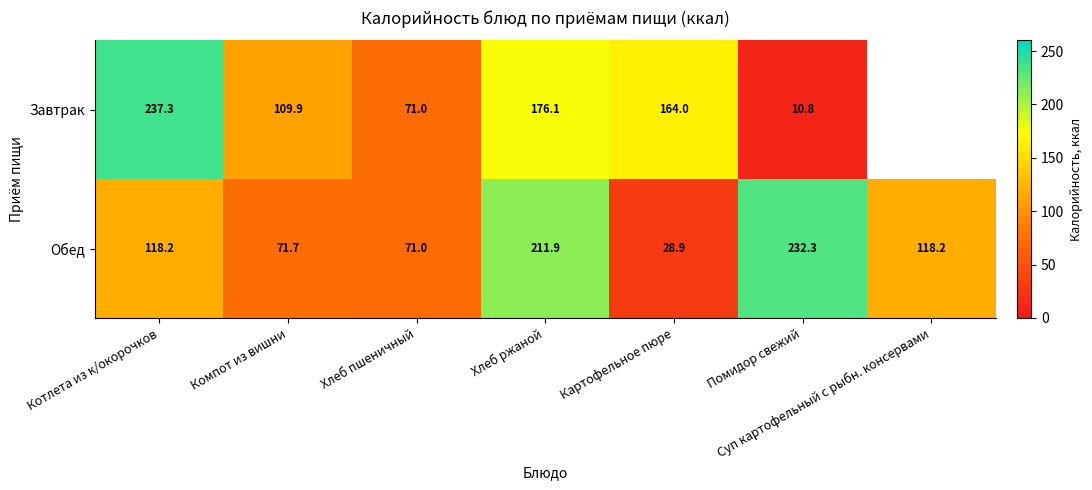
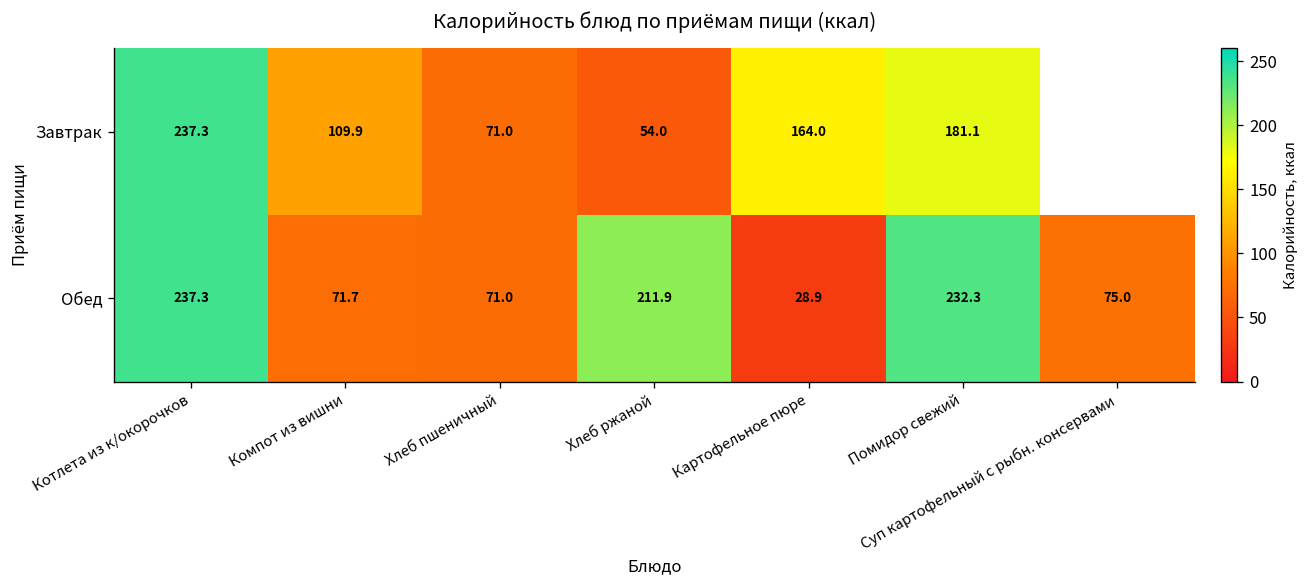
Завтрак, Хлеб ржаной: 176.1 -> 54.0
Завтрак, Помидор свежий: 10.8 -> 181.1
Обед, Котлета из к/окорочков: 118.2 -> 237.3
Обед, Суп картофельный с рыбн. консервами: 118.2 -> 75.0
